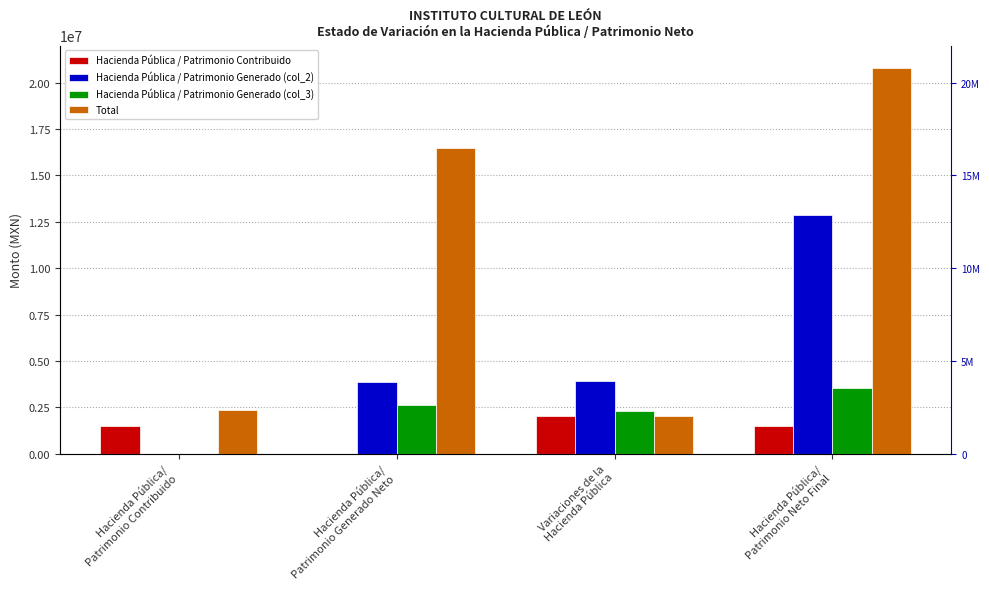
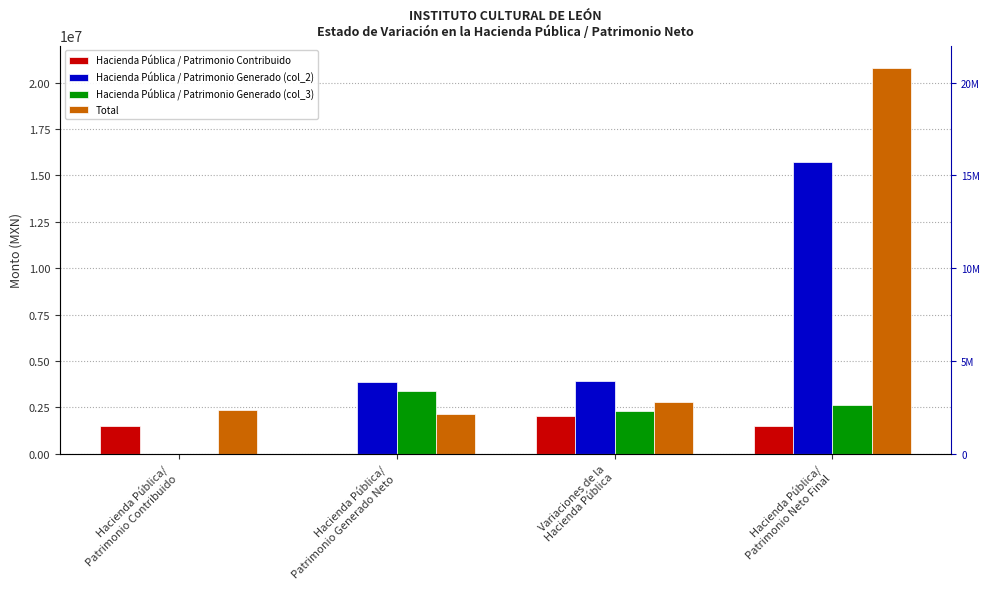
Hacienda Pública / Patrimonio Generado (col_3), Hacienda Pública/ Patrimonio Generado Neto: 2600000 -> 3400000
Total, Hacienda Pública/ Patrimonio Generado Neto: 16500000 -> 2100000
Total, Variaciones de la Hacienda Pública: 2000000 -> 2800000
Hacienda Pública / Patrimonio Generado (col_2), Hacienda Pública/ Patrimonio Neto Final: 12900000 -> 15700000
Hacienda Pública / Patrimonio Generado (col_3), Hacienda Pública/ Patrimonio Neto Final: 3600000 -> 2600000
